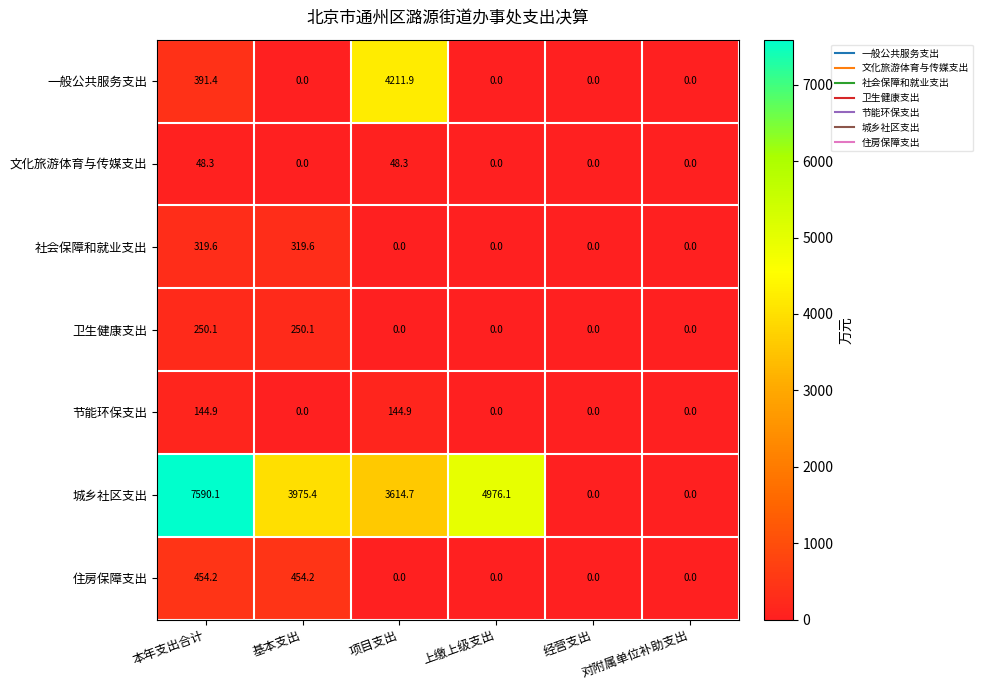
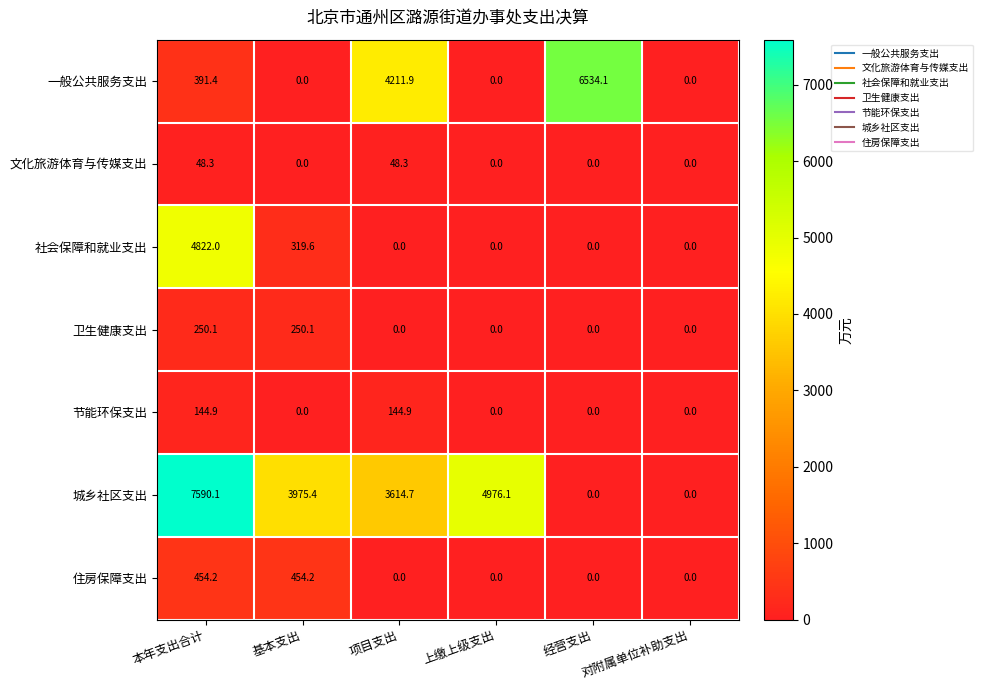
一般公共服务支出, 经营支出: 0.0 -> 6534.1
社会保障和就业支出, 本年支出合计: 319.6 -> 4822.0
